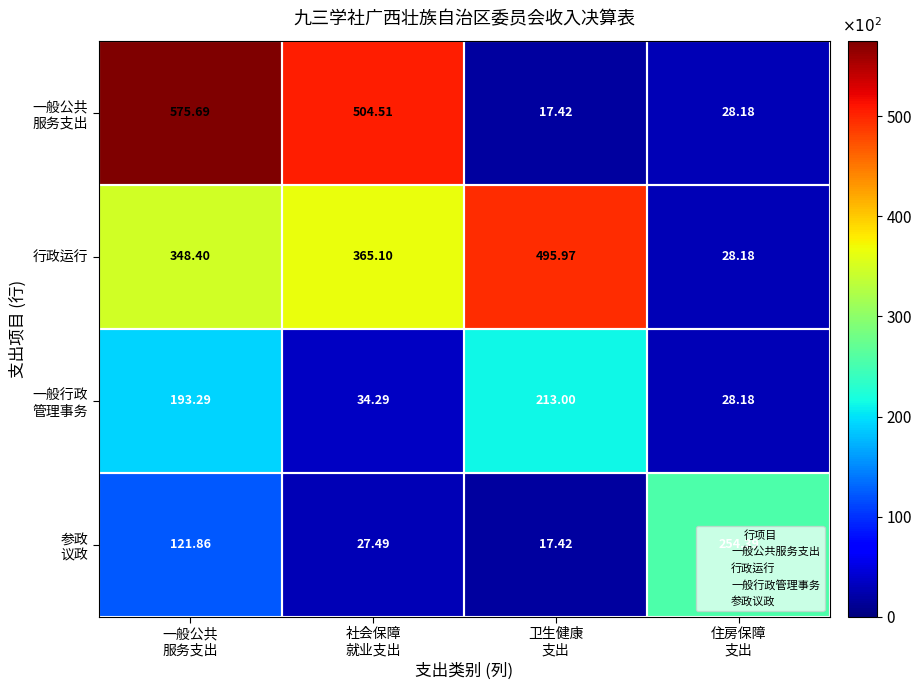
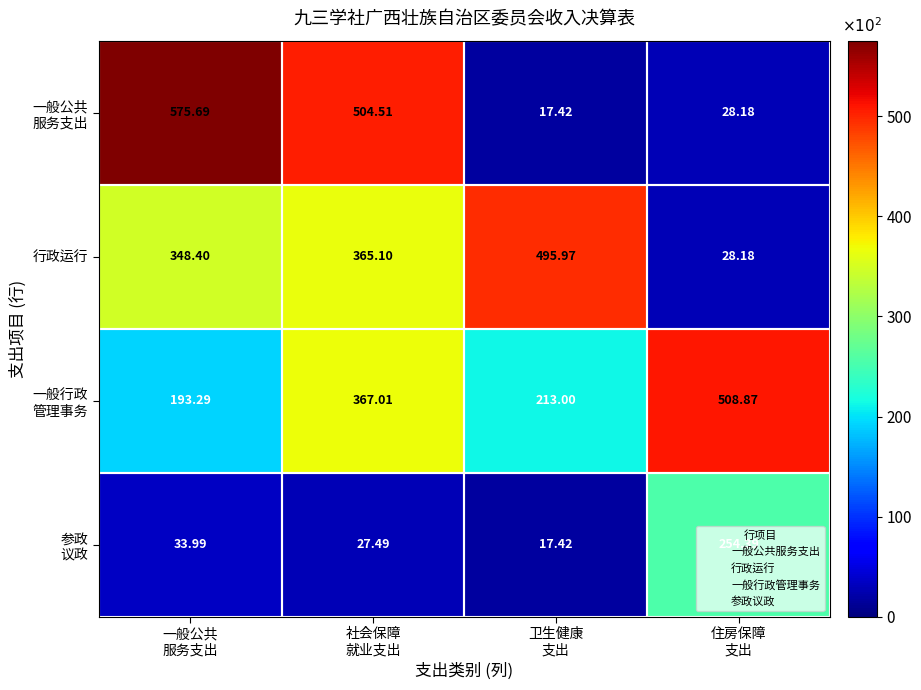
一般行政 管理事务, 社会保障 就业支出: 34.29 -> 367.01
一般行政 管理事务, 住房保障 支出: 28.18 -> 508.87
参政 议政, 一般公共 服务支出: 121.86 -> 33.99
